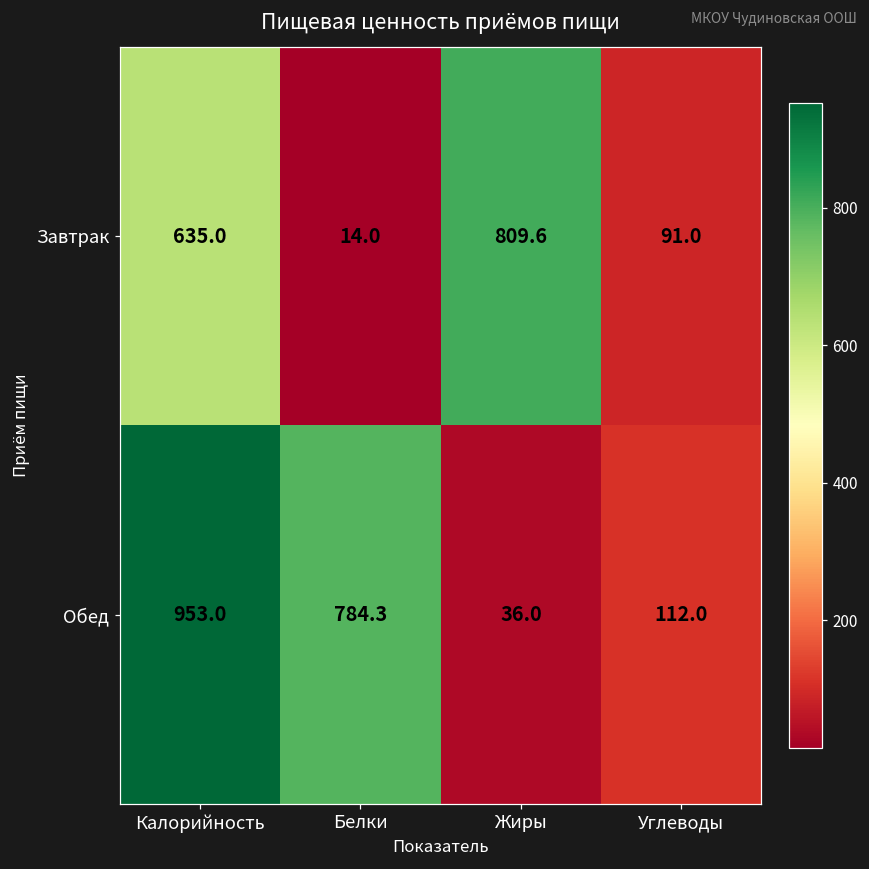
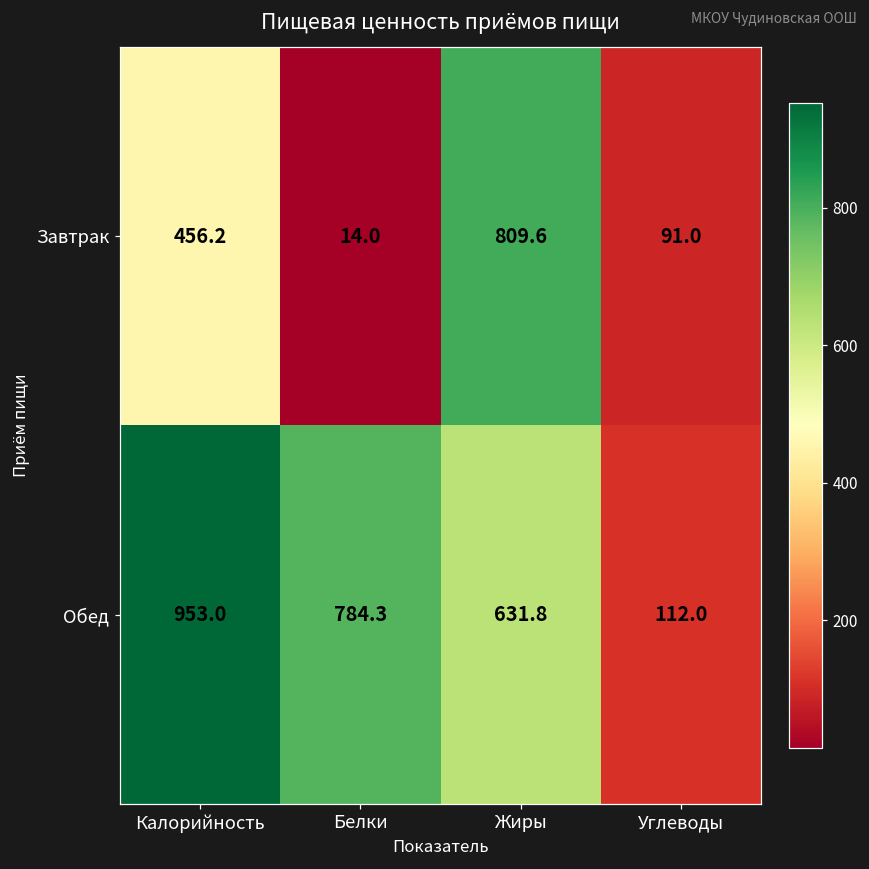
Завтрак, Калорийность: 635.0 -> 456.2
Обед, Жиры: 36.0 -> 631.8
